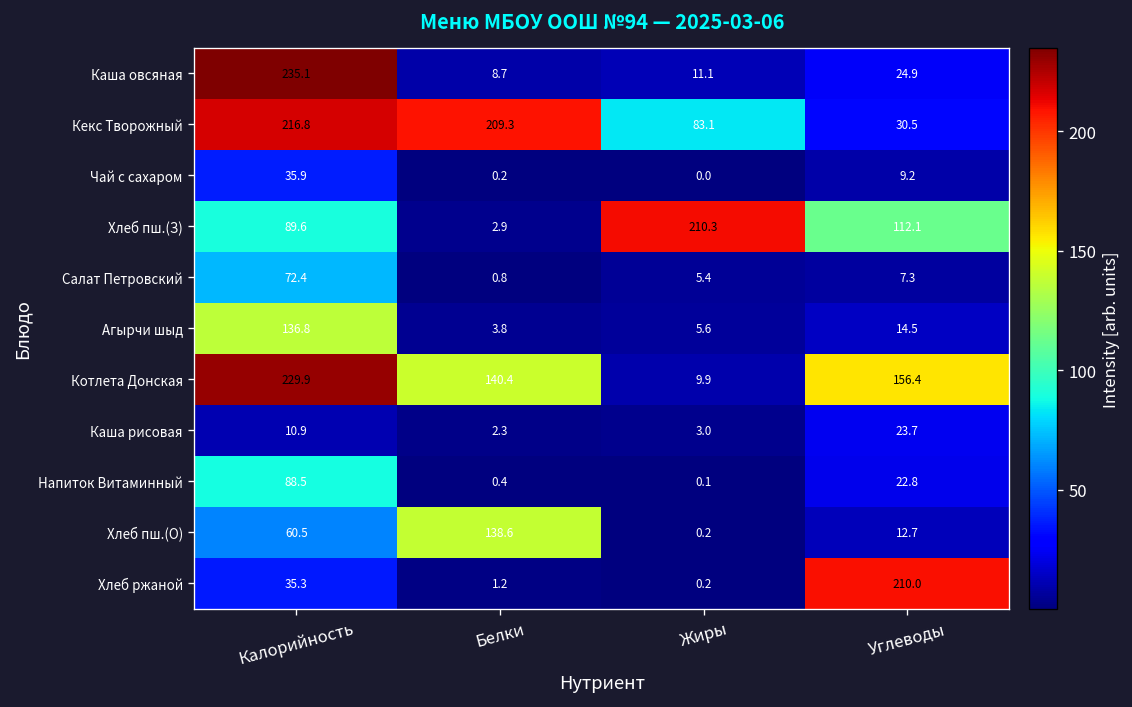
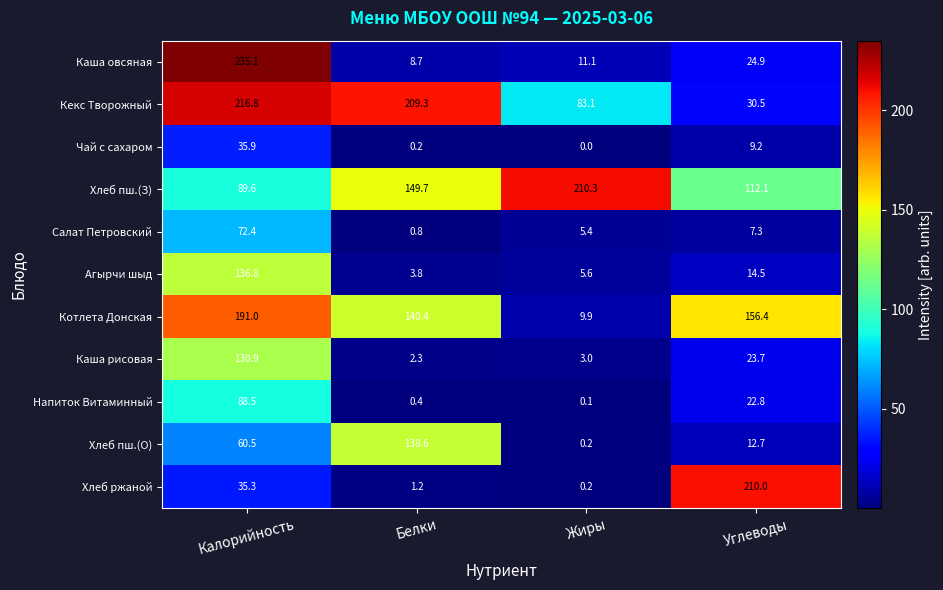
Хлеб пш.(З), Белки: 2.9 -> 149.7
Котлета Донская, Калорийность: 229.9 -> 191.0
Каша рисовая, Калорийность: 10.9 -> 130.9
